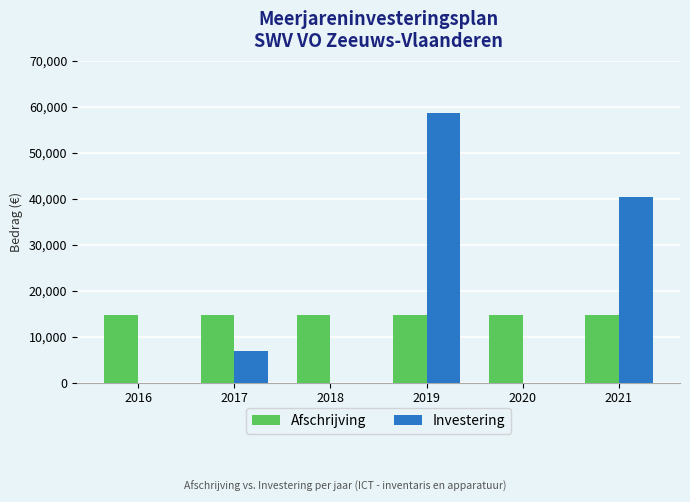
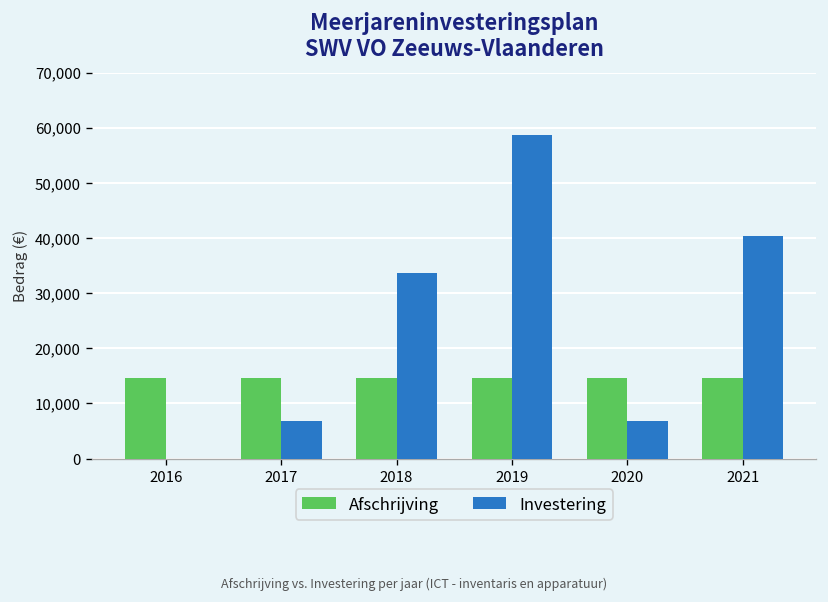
Investering, 2018: 0 -> 34,000
Investering, 2020: 0 -> 7,000
